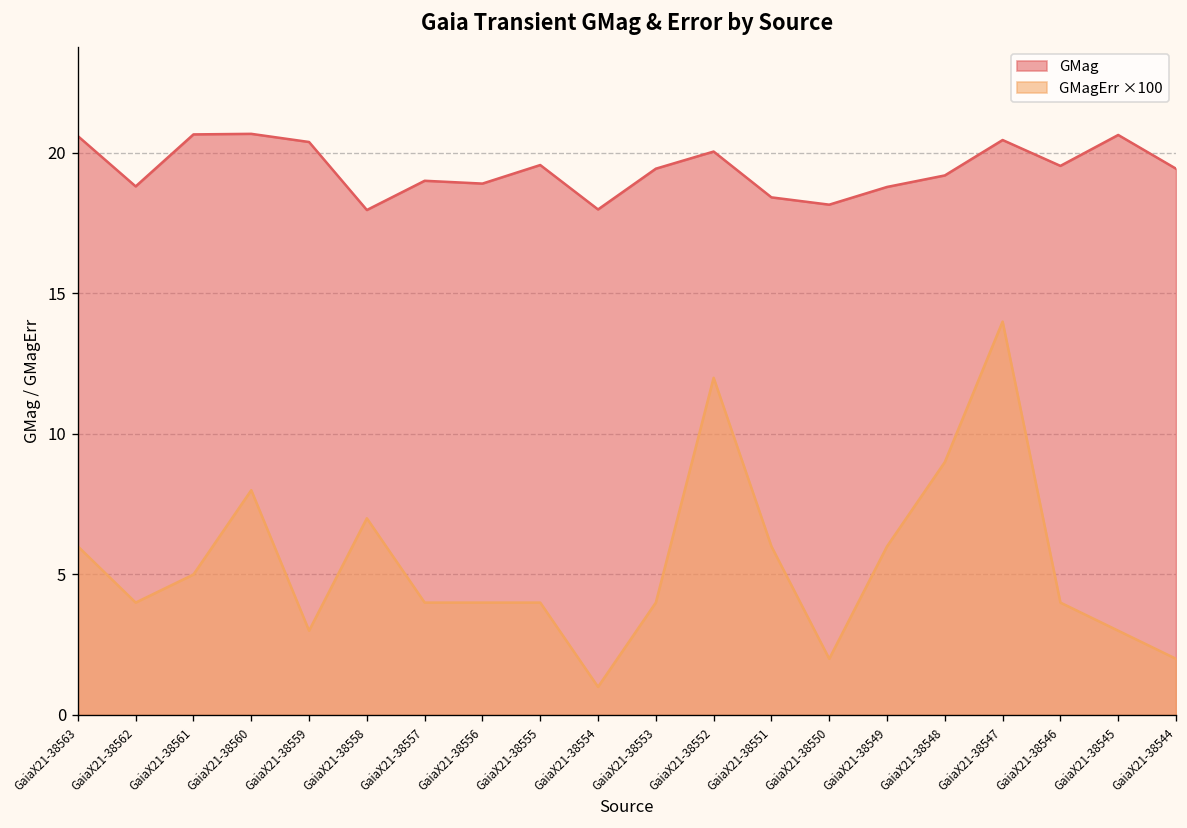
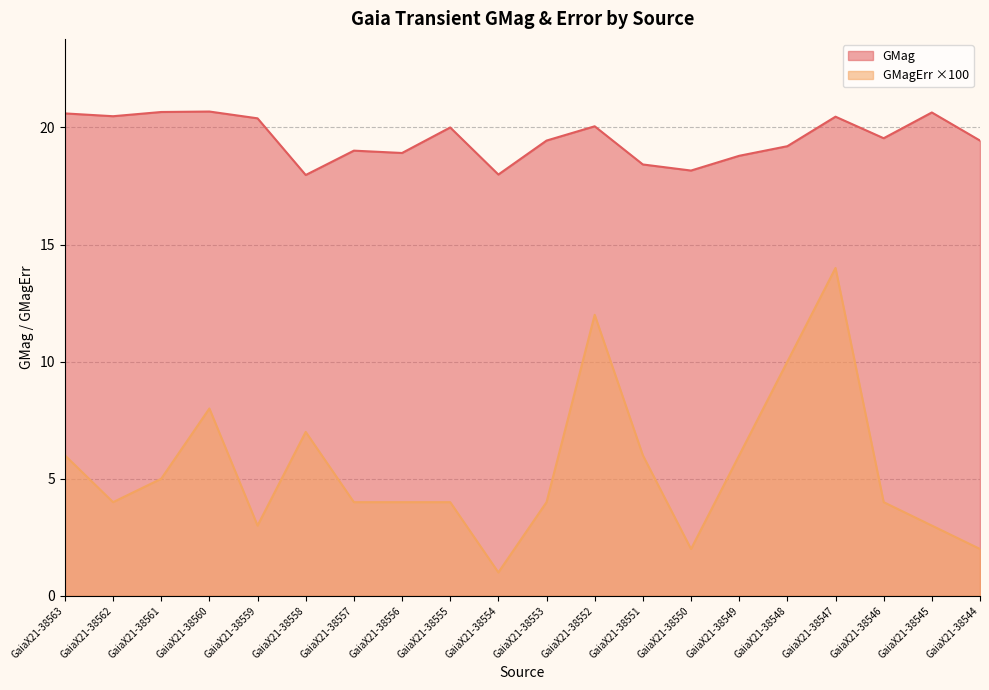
GMag, GaiaX21-38562: 18.8 -> 20.5
GMag, GaiaX21-38555: 19.6 -> 20.0
GMagErr ×100, GaiaX21-38548: 9.0 -> 10.0
